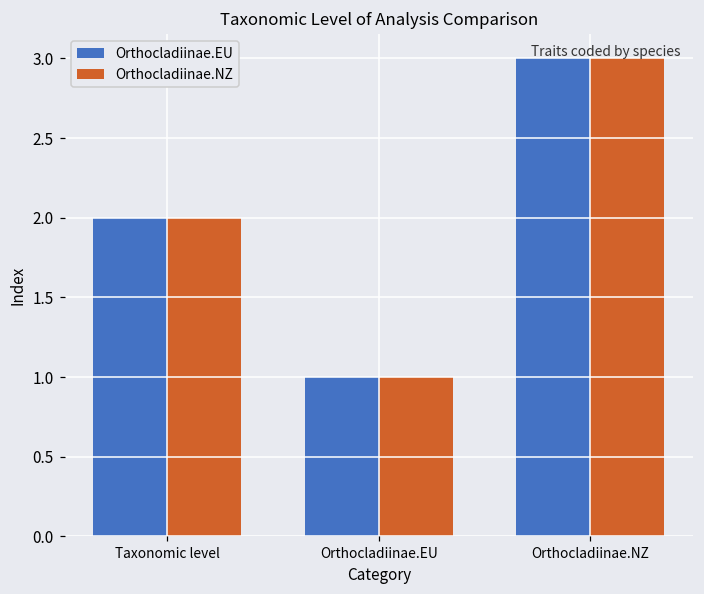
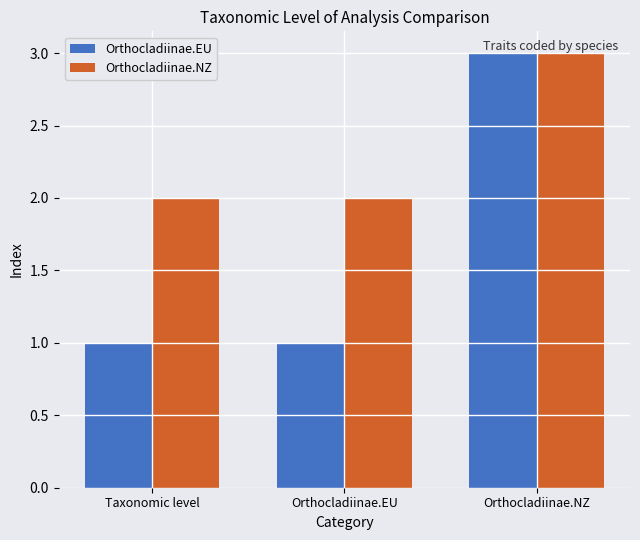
Orthocladiinae.EU, Taxonomic level: 2 -> 1
Orthocladiinae.NZ, Orthocladiinae.EU: 1 -> 2
